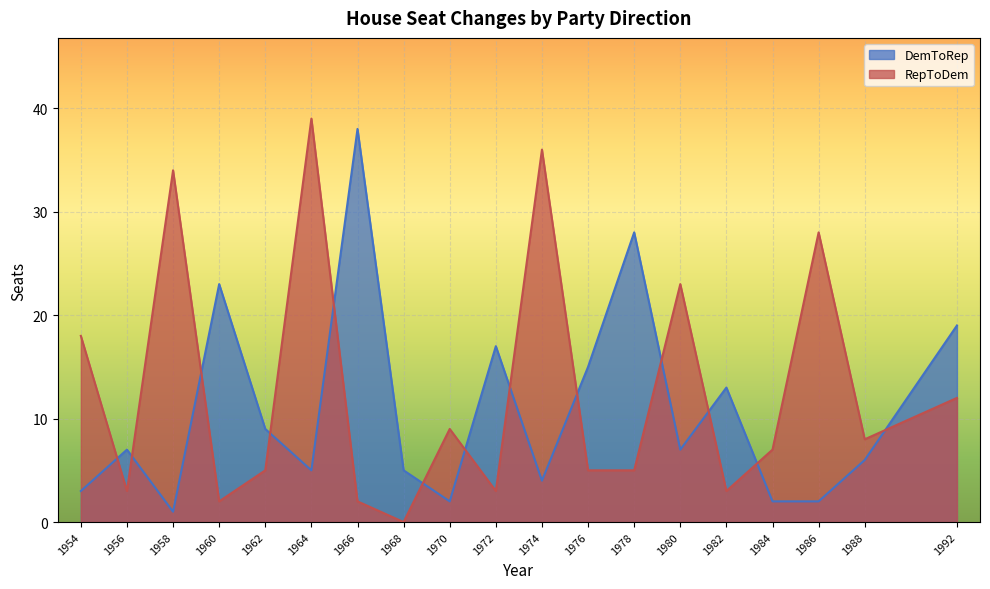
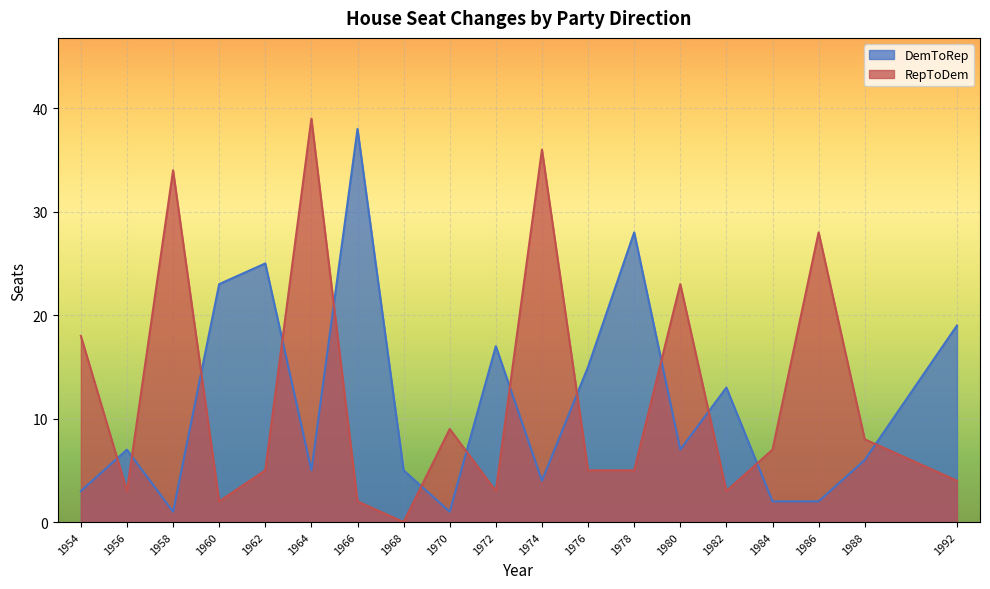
DemToRep, 1962: 9 -> 25
DemToRep, 1970: 2 -> 1
RepToDem, 1992: 12 -> 4
